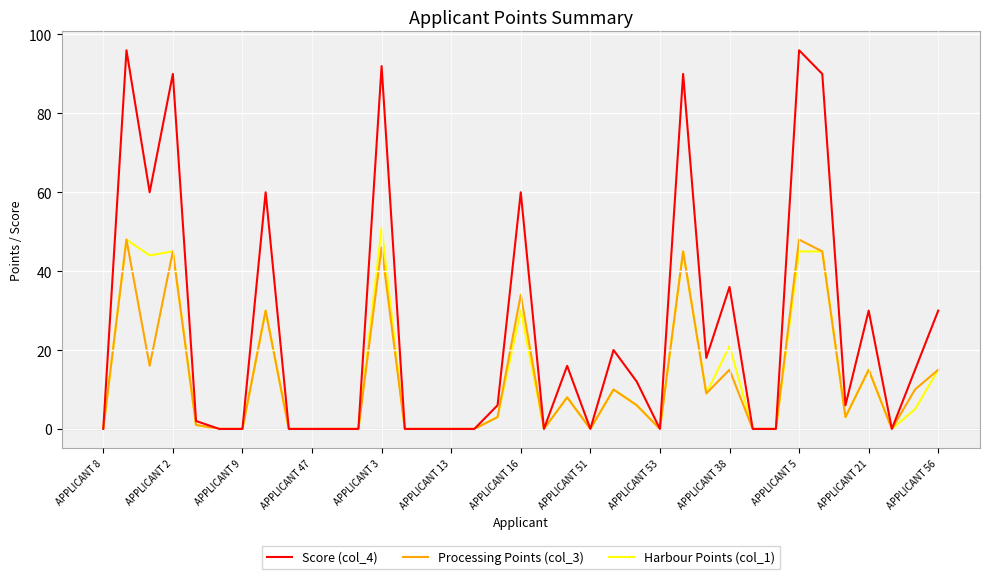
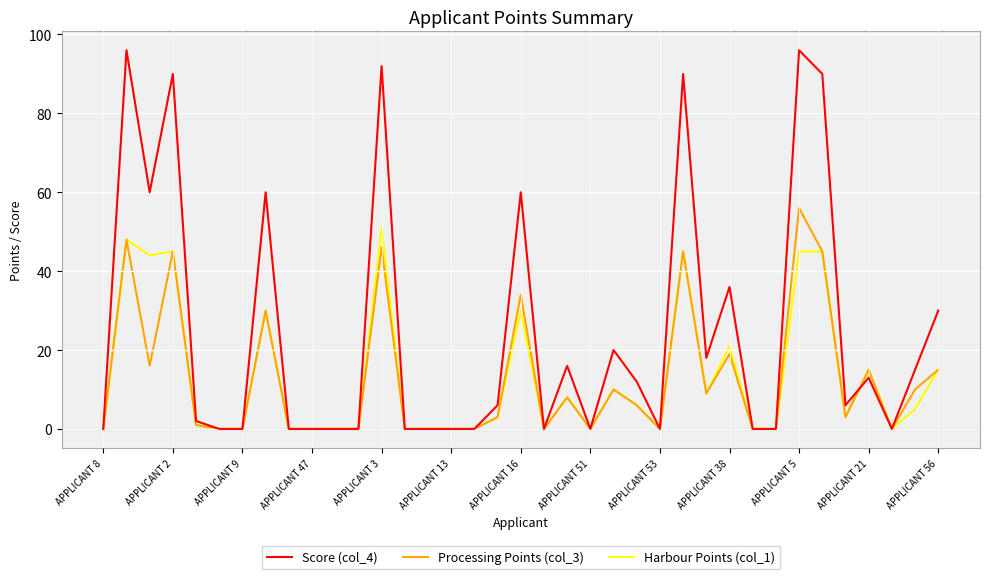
Processing Points (col_3), APPLICANT 38: 15 -> 19
Processing Points (col_3), APPLICANT 5: 48 -> 56
Score (col_4), APPLICANT 21: 30 -> 13
